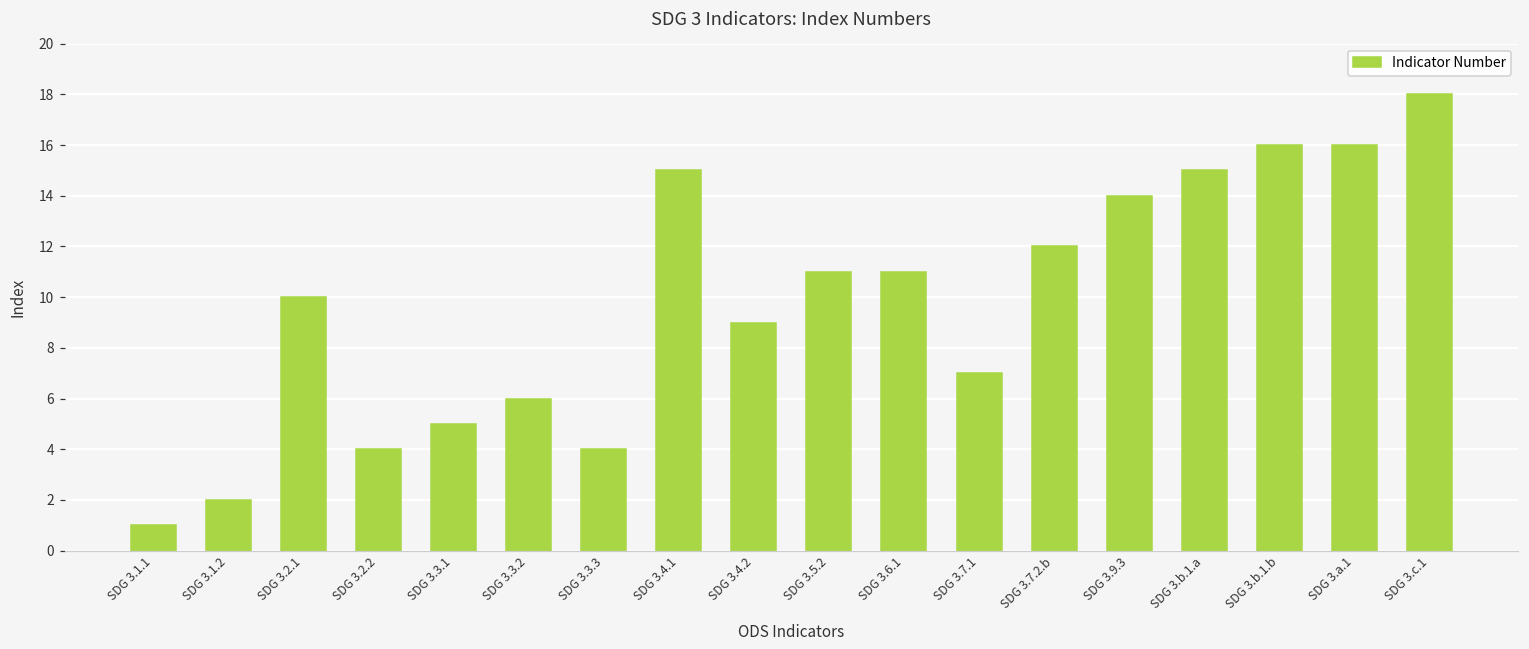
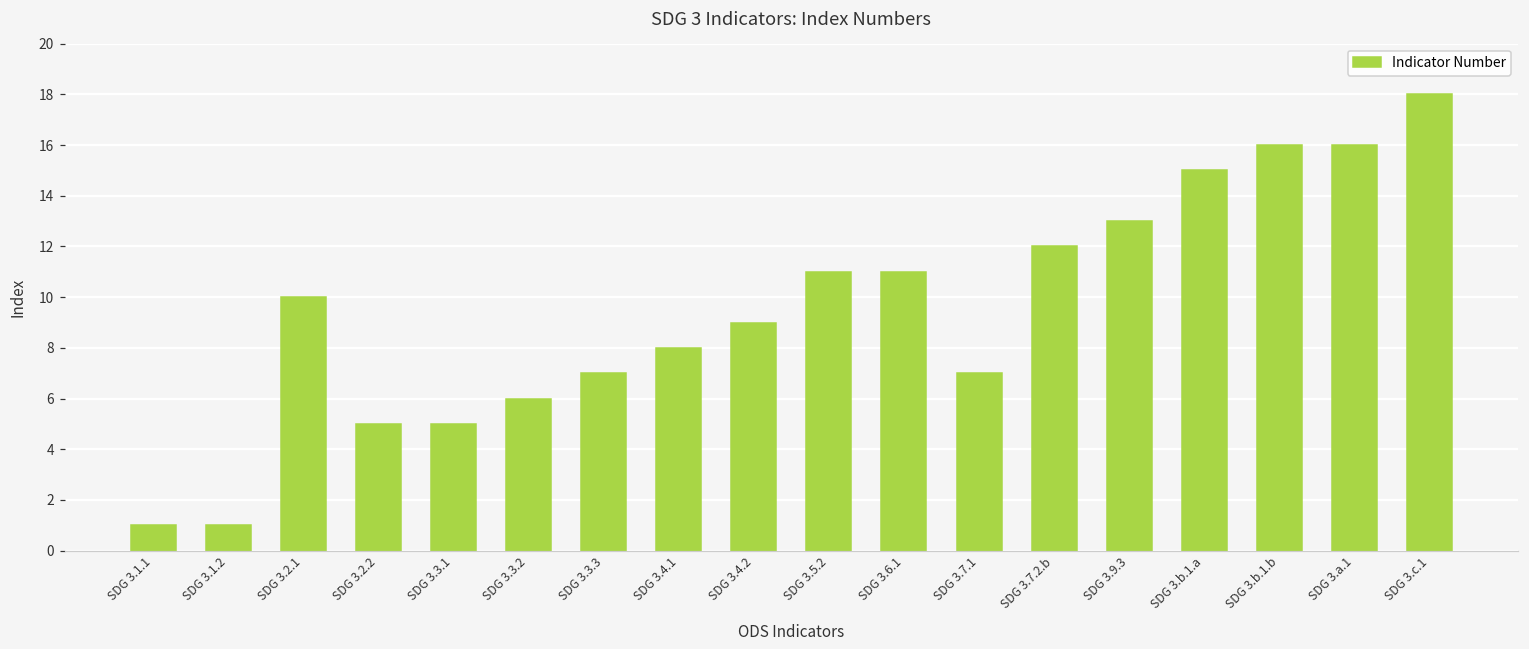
SDG 3.1.2: 2 -> 1
SDG 3.2.2: 4 -> 5
SDG 3.3.3: 4 -> 7
SDG 3.4.1: 15 -> 8
SDG 3.9.3: 14 -> 13
